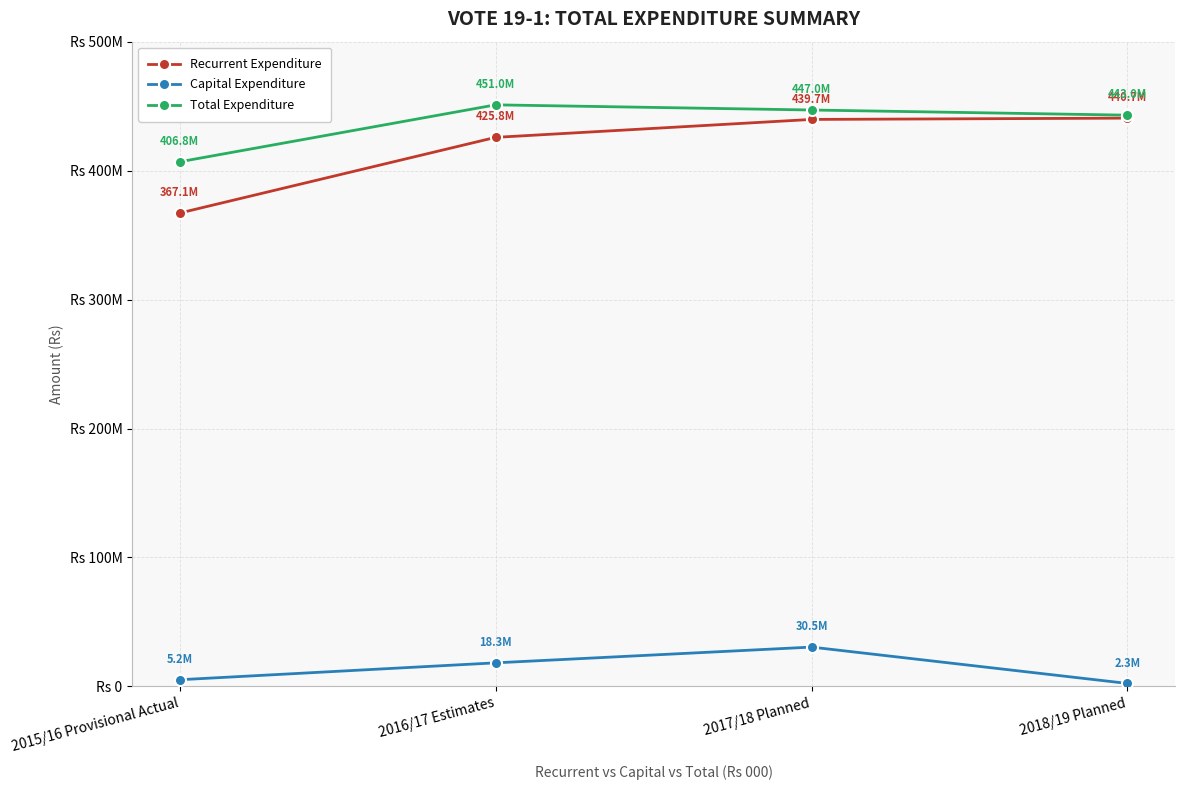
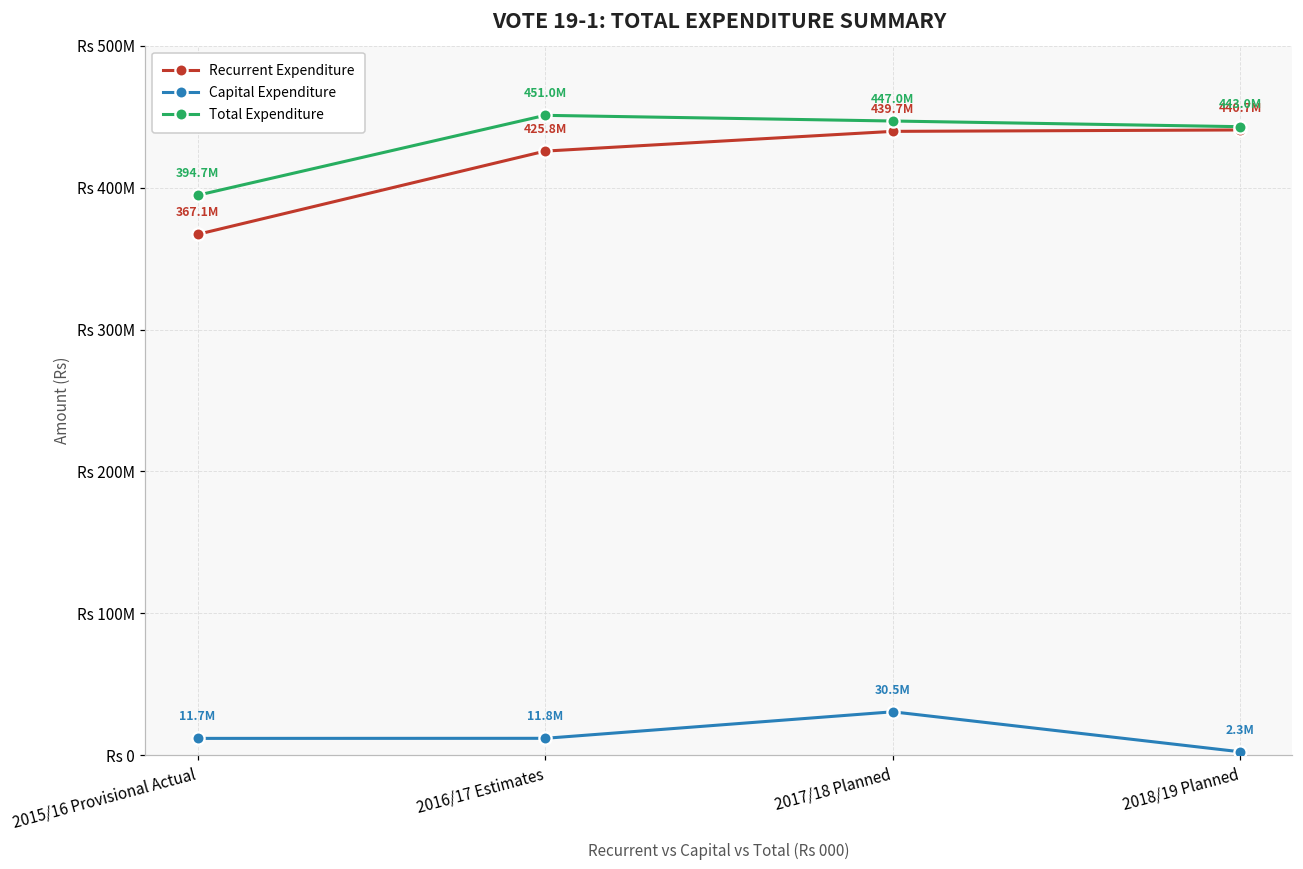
Capital Expenditure, 2015/16 Provisional Actual: 5.2M -> 11.7M
Total Expenditure, 2015/16 Provisional Actual: 406.8M -> 394.7M
Capital Expenditure, 2016/17 Estimates: 18.3M -> 11.8M
